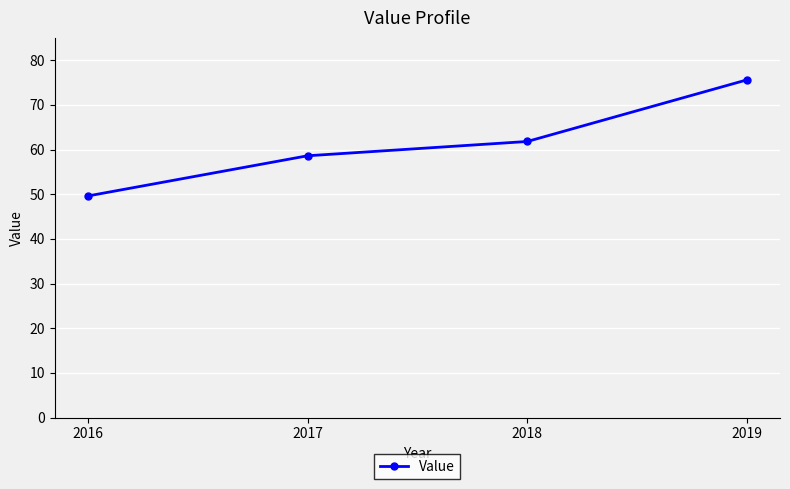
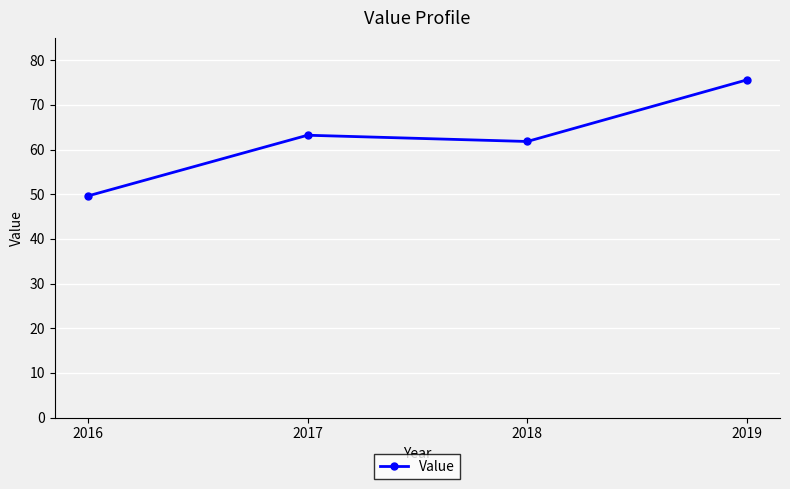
2017: 59 -> 63
